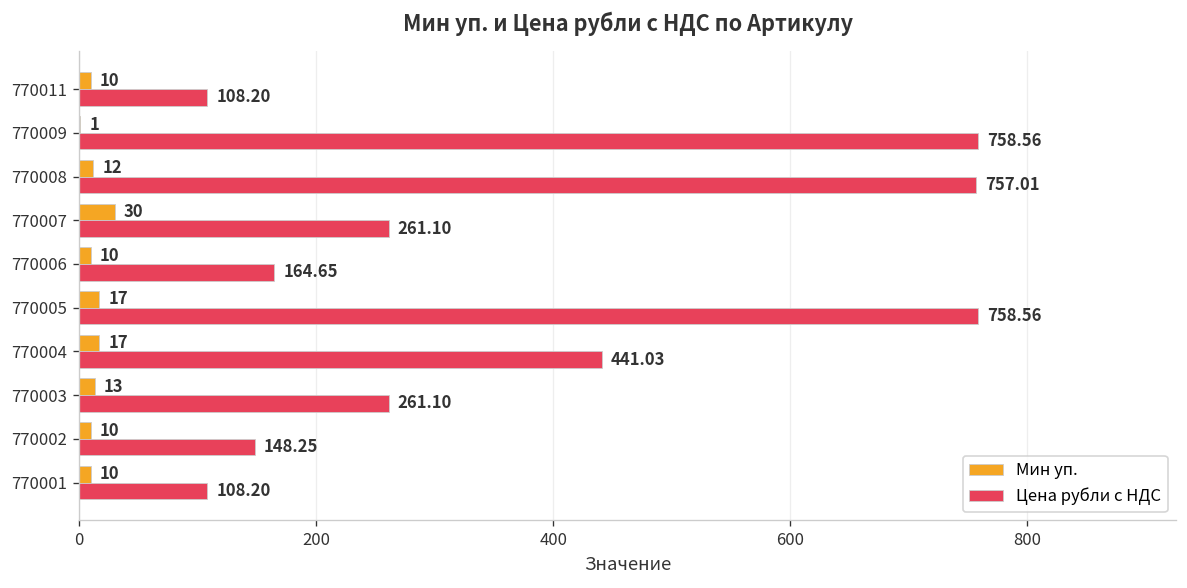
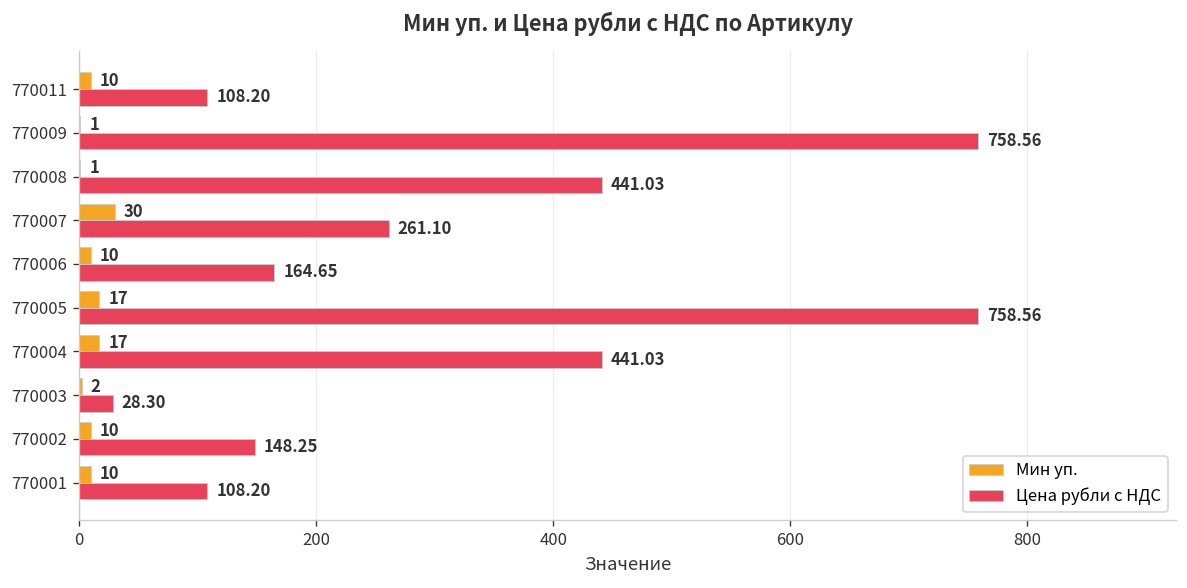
Мин уп., 770008: 12 -> 1
Цена рубли с НДС, 770008: 757.01 -> 441.03
Мин уп., 770003: 13 -> 2
Цена рубли с НДС, 770003: 261.10 -> 28.30
